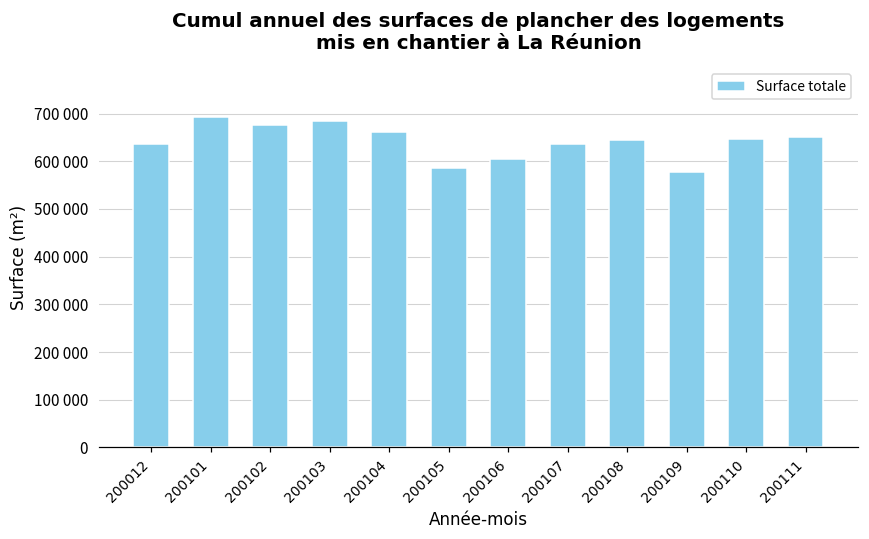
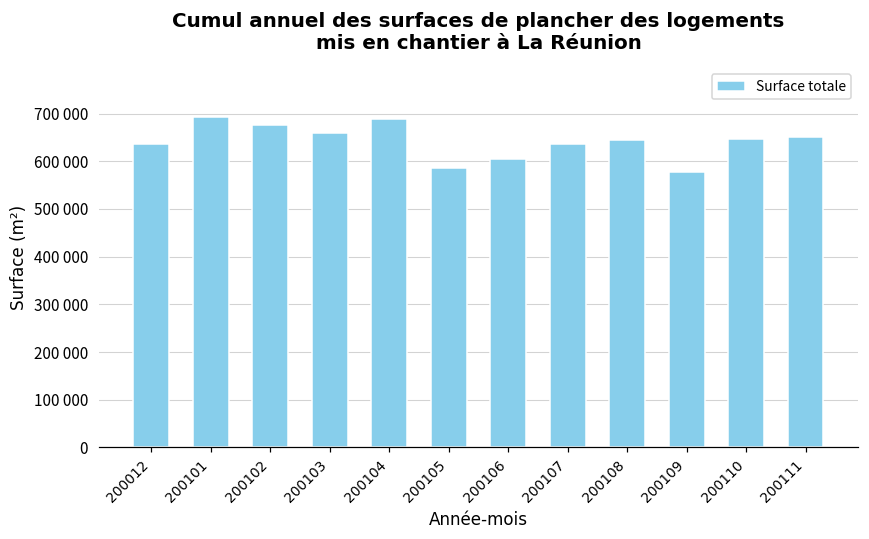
200103: 680000 -> 660000
200104: 660000 -> 690000
